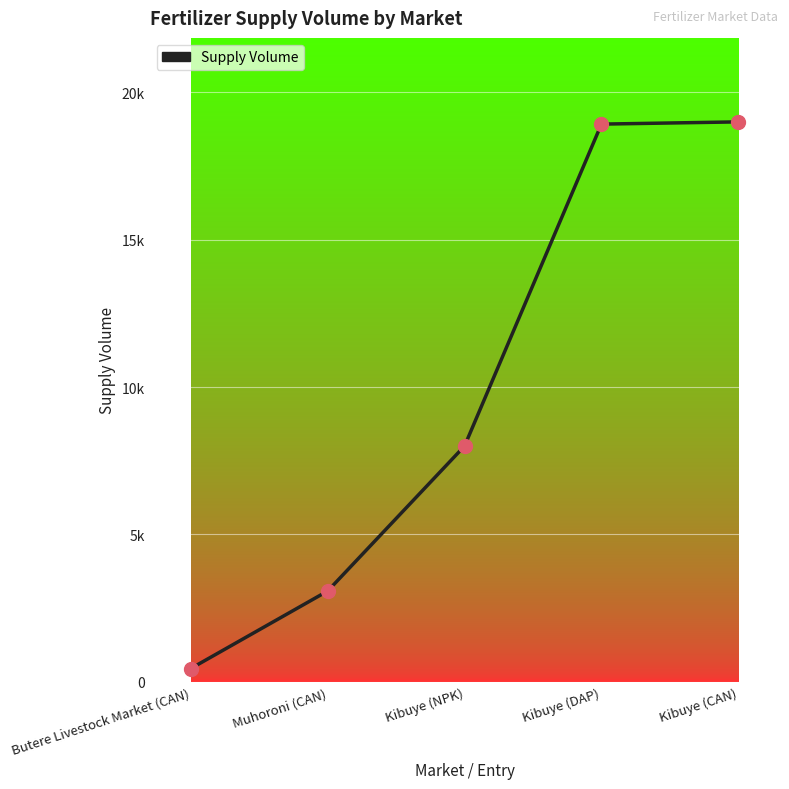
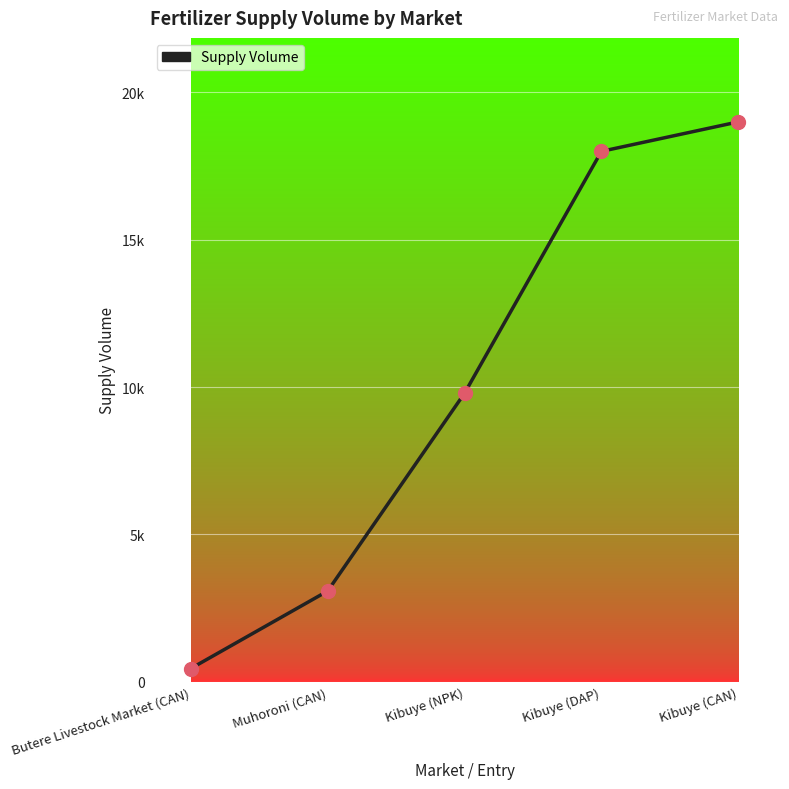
Kibuye (NPK): 8000 -> 9800
Kibuye (DAP): 18900 -> 18000
